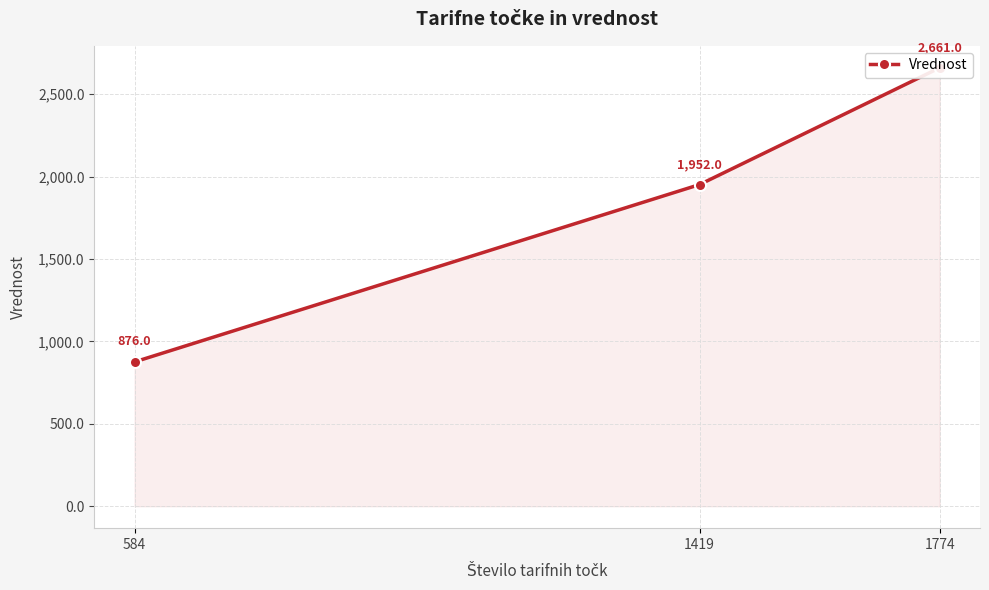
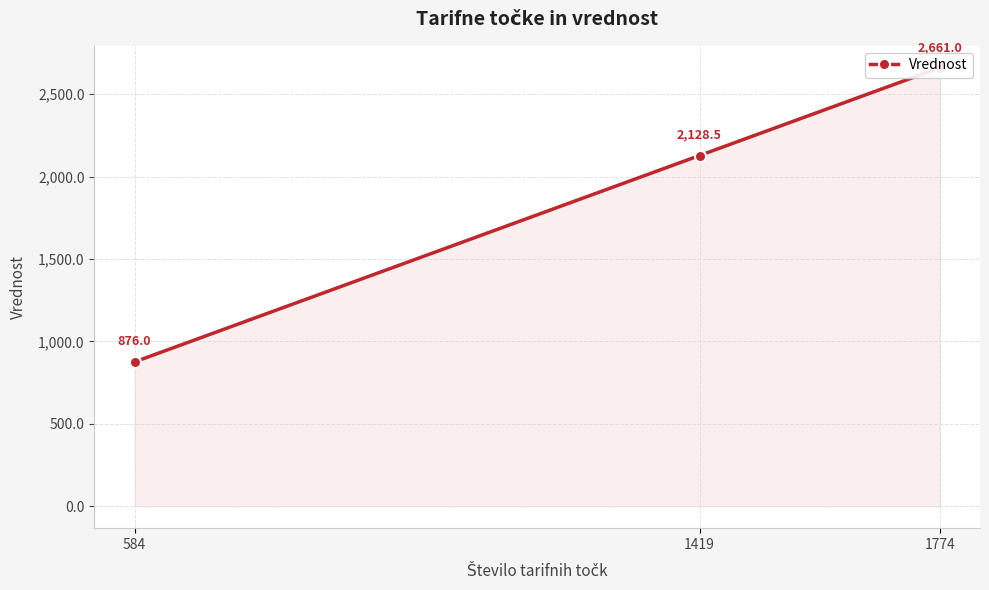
1419: 1,952.0 -> 2,128.5
